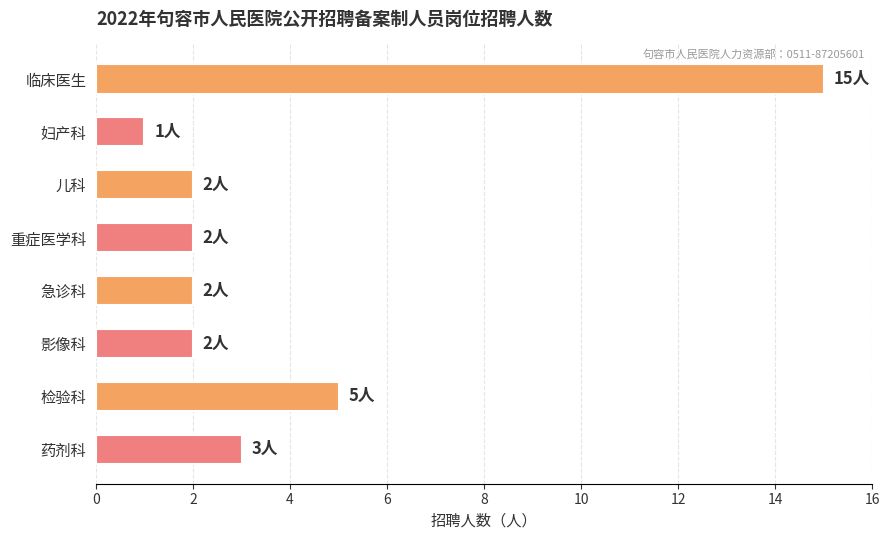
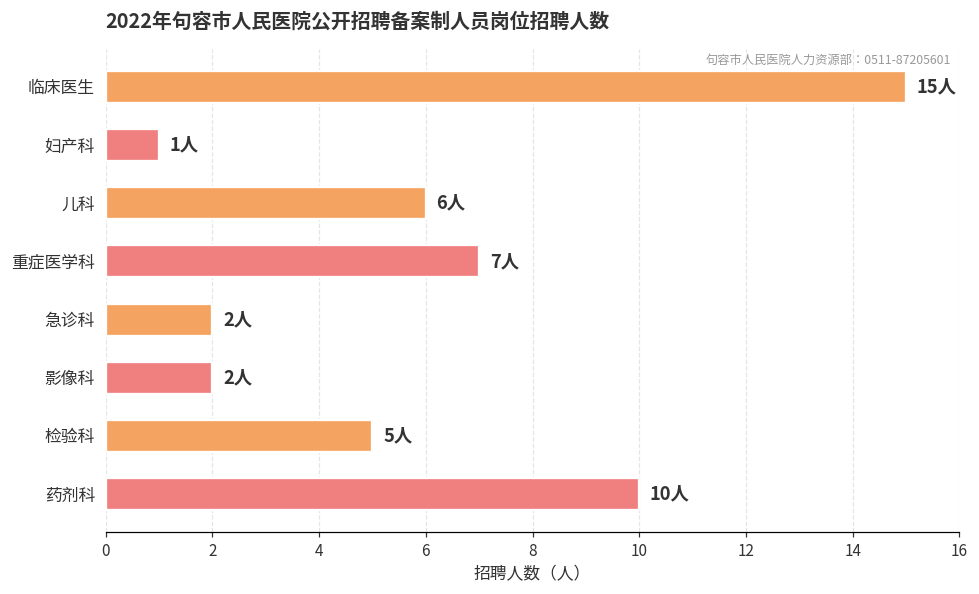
儿科: 2人 -> 6人
重症医学科: 2人 -> 7人
药剂科: 3人 -> 10人
